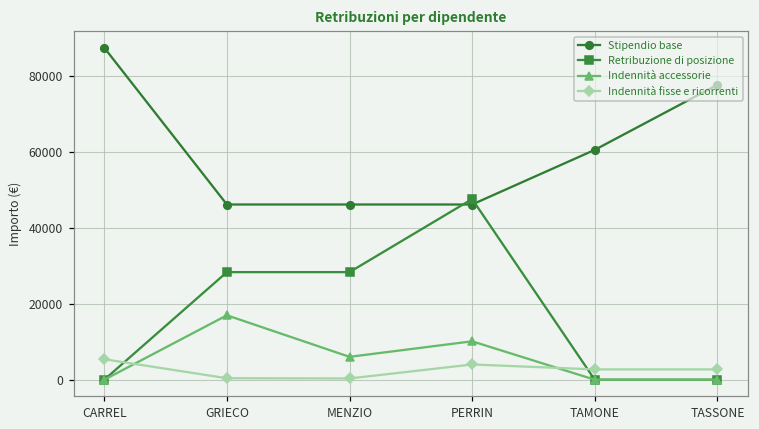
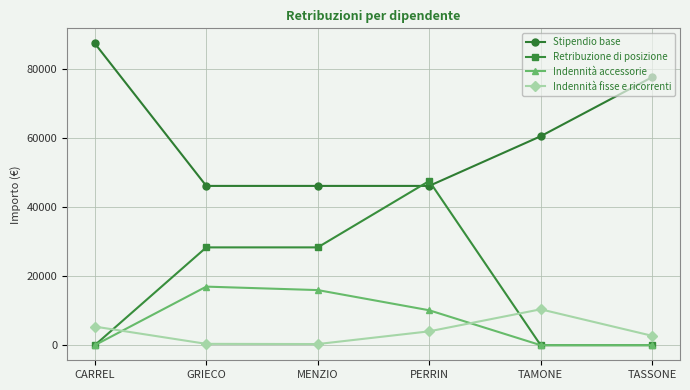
Indennità accessorie, MENZIO: 6000 -> 16000
Indennità fisse e ricorrenti, TAMONE: 3000 -> 10000
